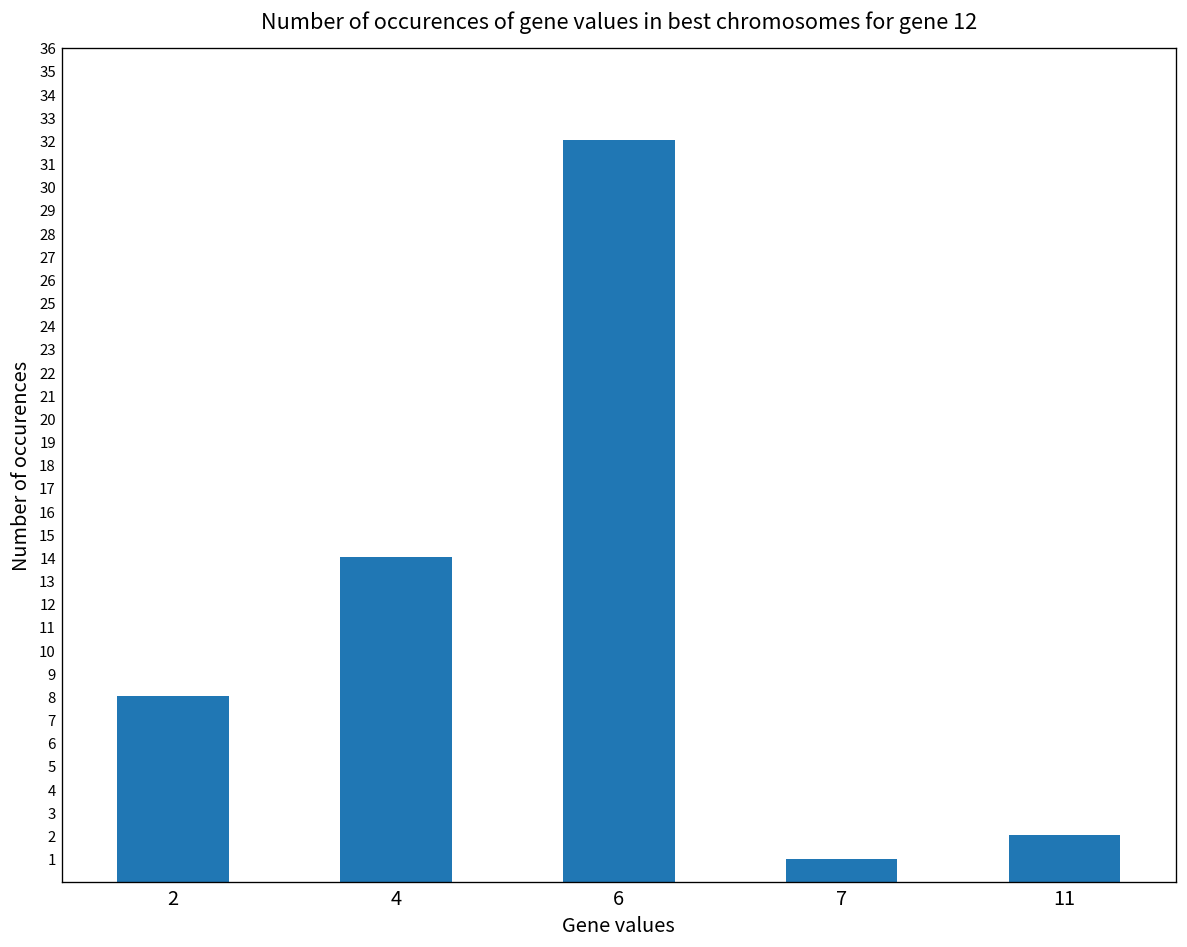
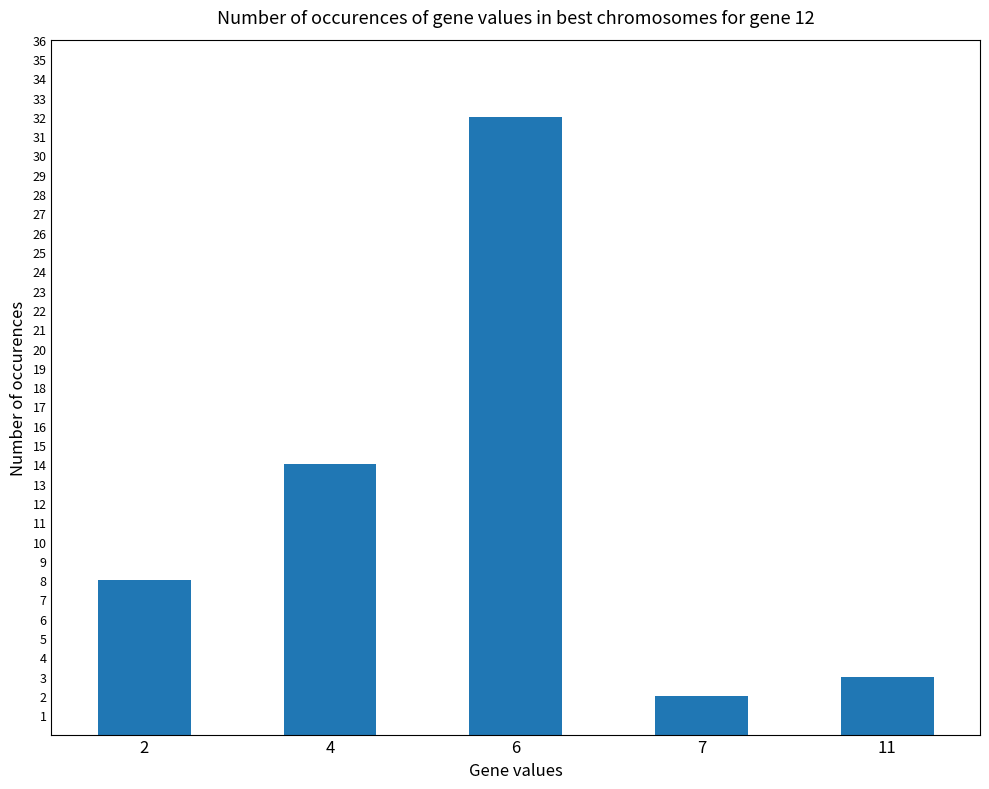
7: 1 -> 2
11: 2 -> 3
